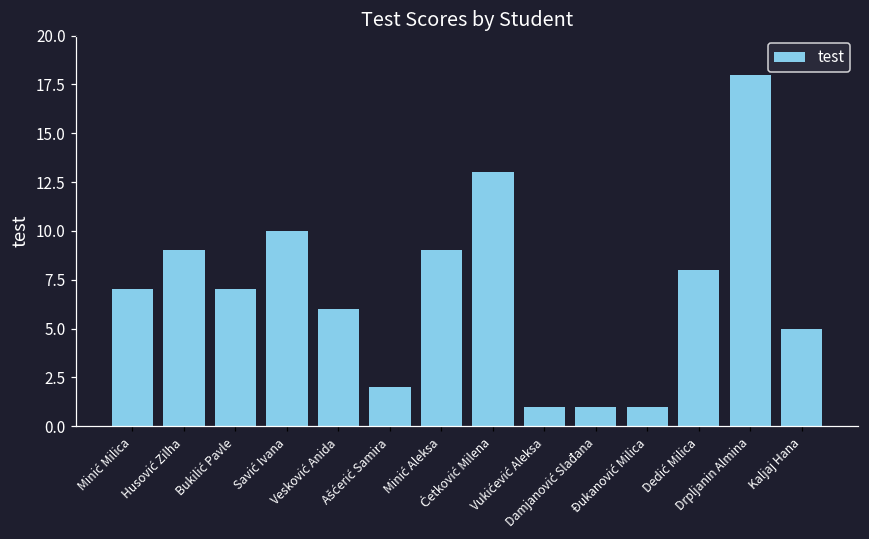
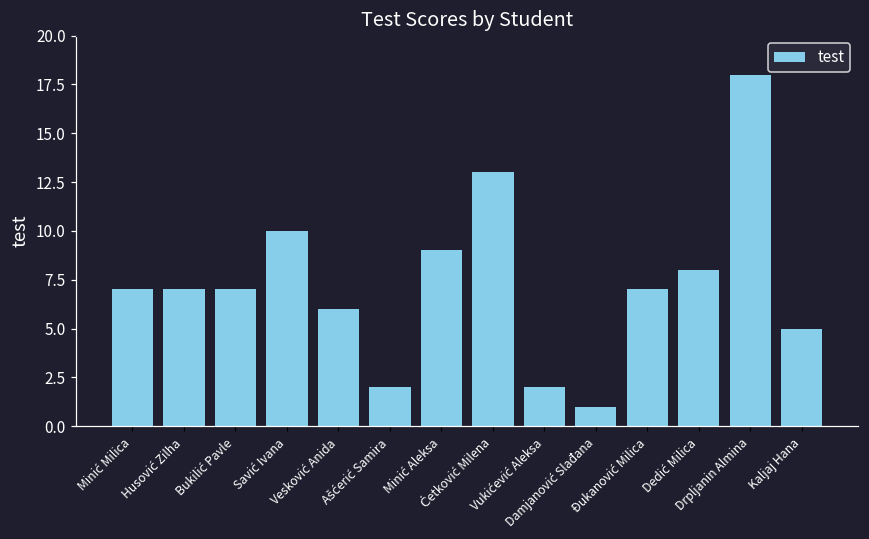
Husović Zilha: 9 -> 7
Vukićević Aleksa: 1 -> 2
Đukanović Milica: 1 -> 7
